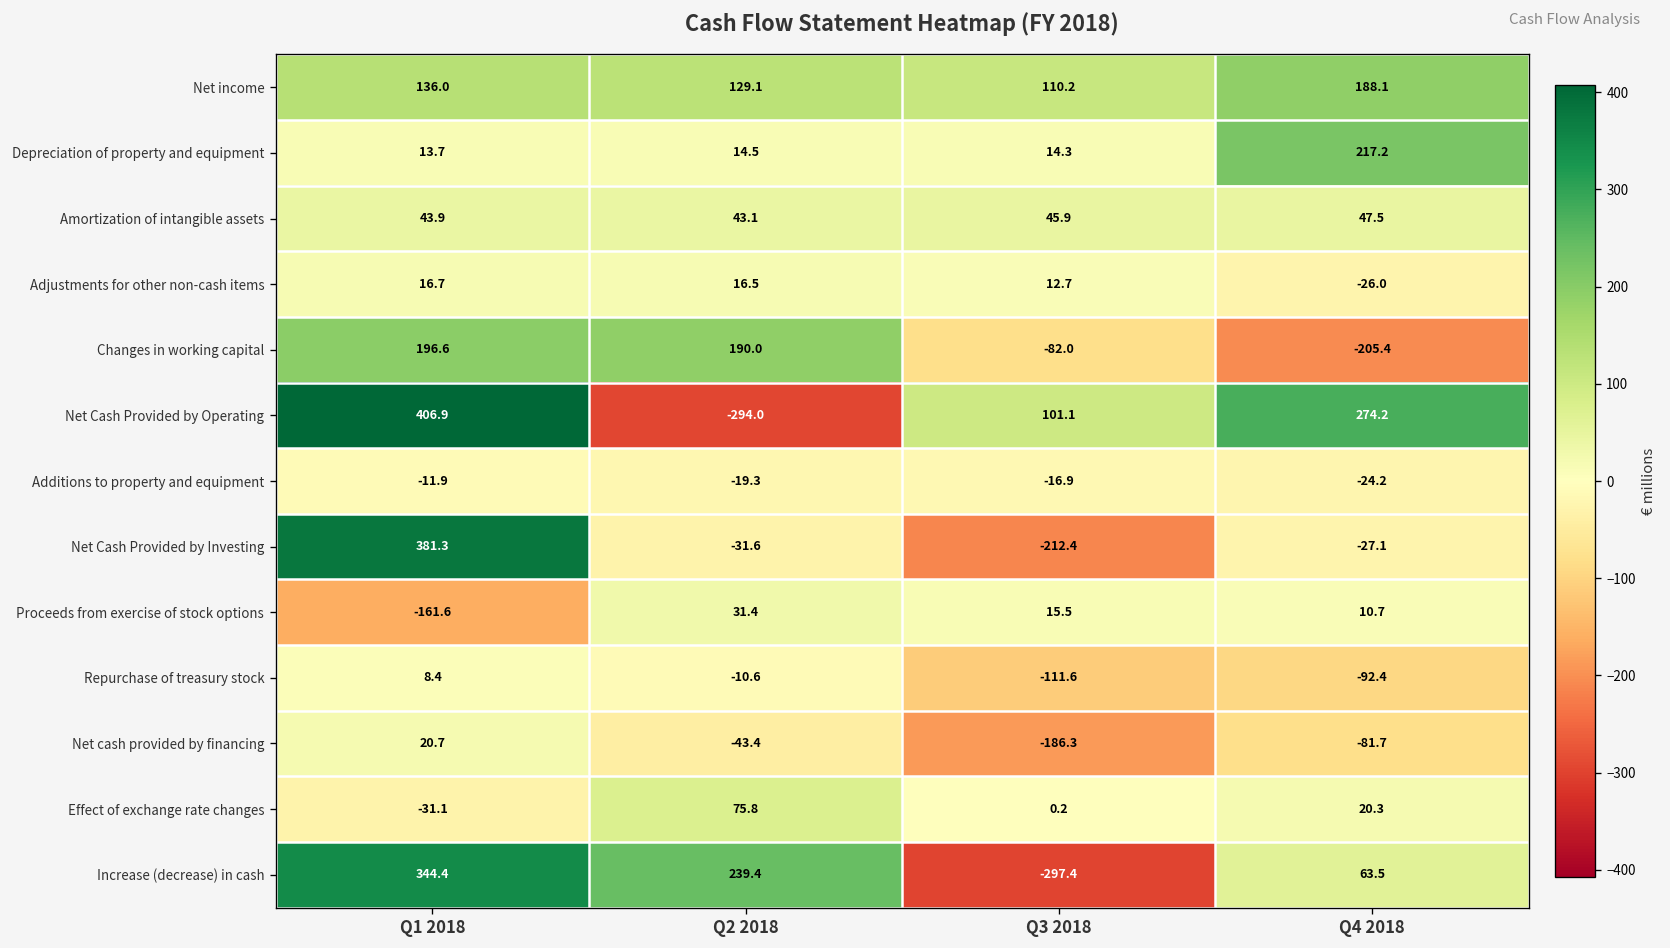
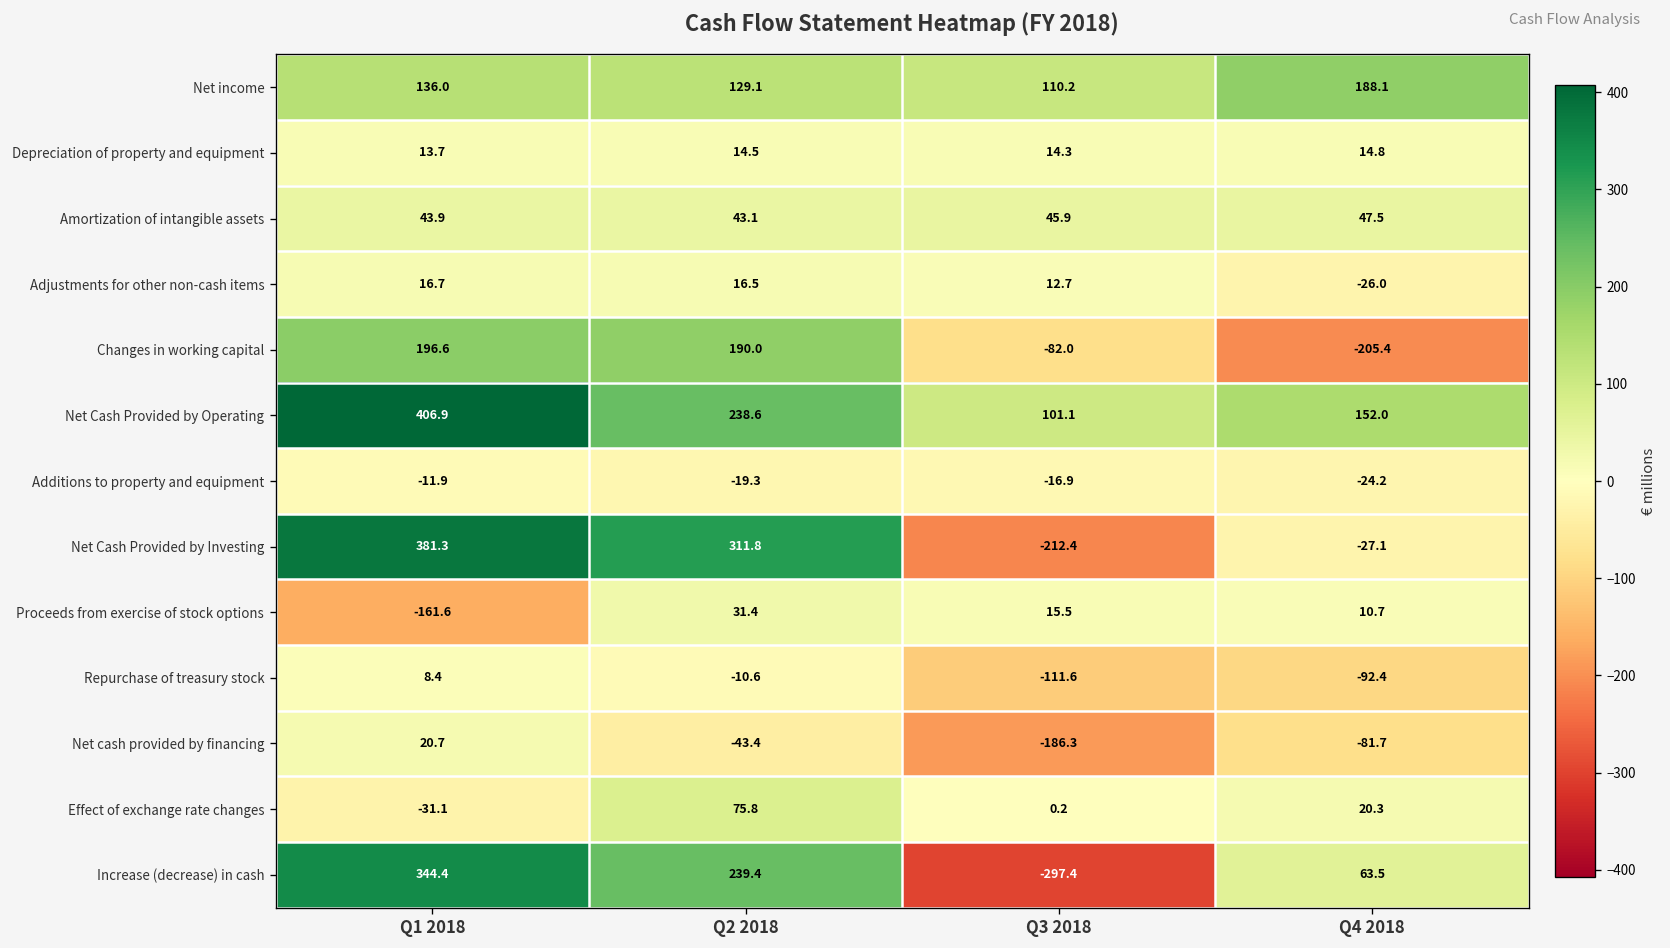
Depreciation of property and equipment, Q4 2018: 217.2 -> 14.8
Net Cash Provided by Operating, Q2 2018: -294.0 -> 238.6
Net Cash Provided by Operating, Q4 2018: 274.2 -> 152.0
Net Cash Provided by Investing, Q2 2018: -31.6 -> 311.8
